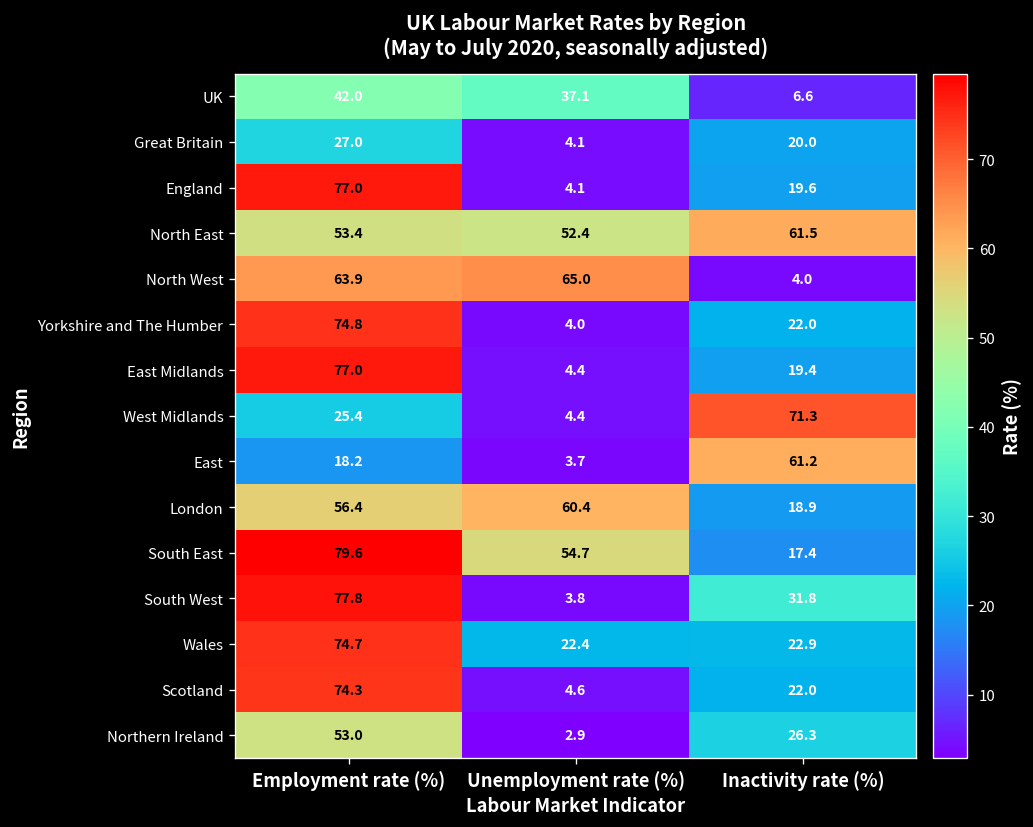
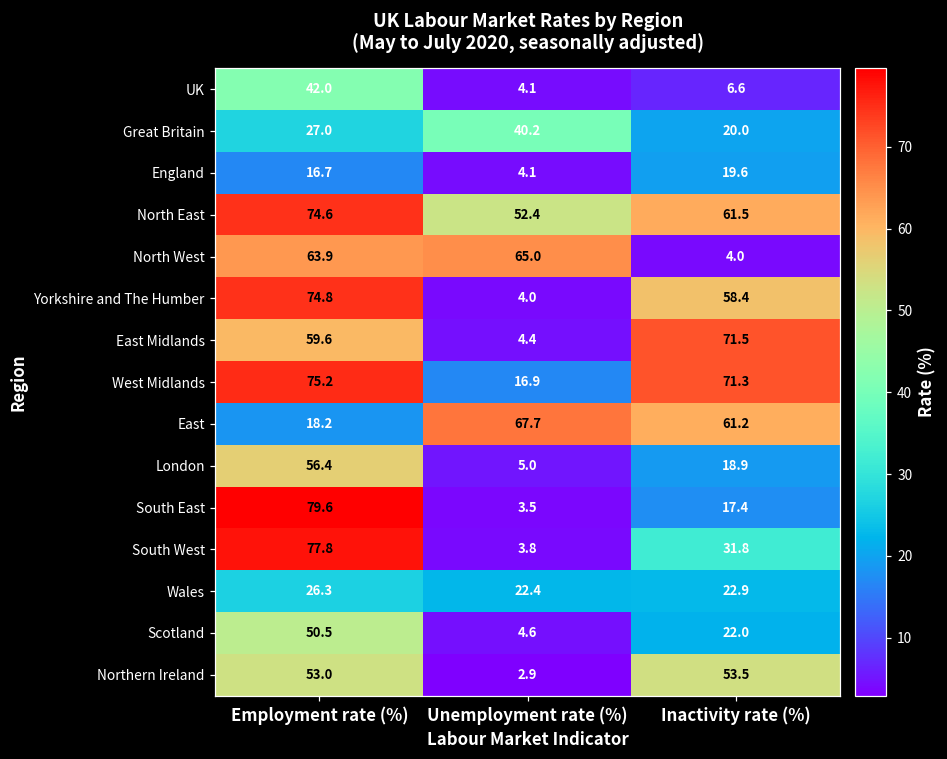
UK, Unemployment rate (%): 37.1 -> 4.1
Great Britain, Unemployment rate (%): 4.1 -> 40.2
England, Employment rate (%): 77.0 -> 16.7
North East, Employment rate (%): 53.4 -> 74.6
Yorkshire and The Humber, Inactivity rate (%): 22.0 -> 58.4
East Midlands, Employment rate (%): 77.0 -> 59.6
East Midlands, Inactivity rate (%): 19.4 -> 71.5
West Midlands, Employment rate (%): 25.4 -> 75.2
West Midlands, Unemployment rate (%): 4.4 -> 16.9
East, Unemployment rate (%): 3.7 -> 67.7
London, Unemployment rate (%): 60.4 -> 5.0
South East, Unemployment rate (%): 54.7 -> 3.5
Wales, Employment rate (%): 74.7 -> 26.3
Scotland, Employment rate (%): 74.3 -> 50.5
Northern Ireland, Inactivity rate (%): 26.3 -> 53.5
